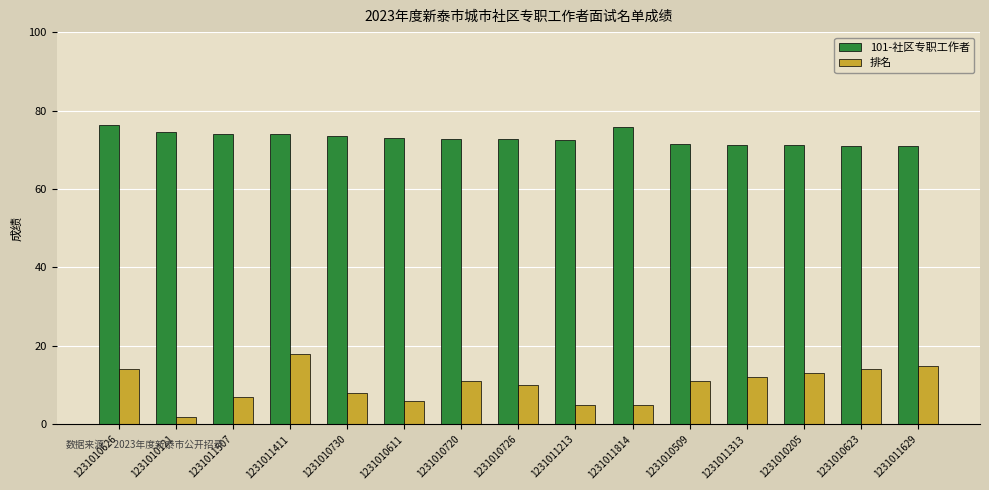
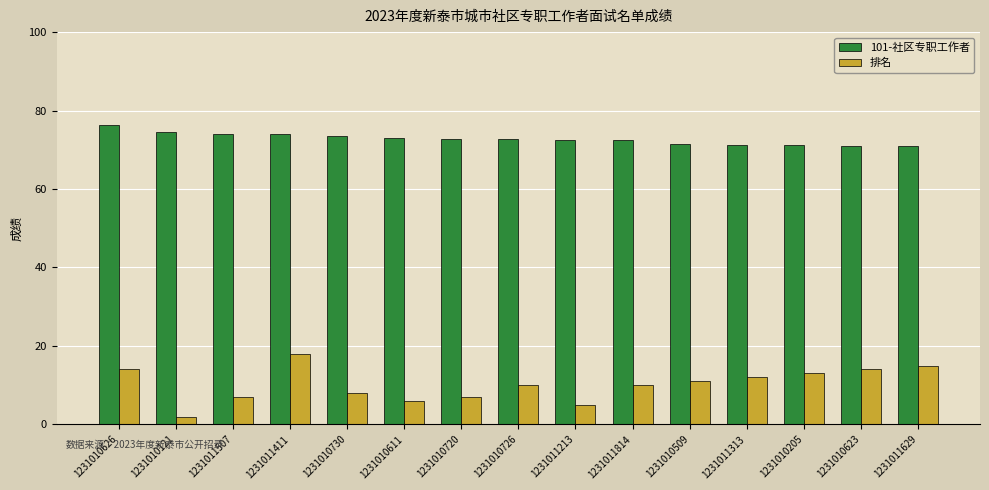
排名, 1231010720: 11 -> 7
101-社区专职工作者, 1231011814: 76 -> 73
排名, 1231011814: 5 -> 10
